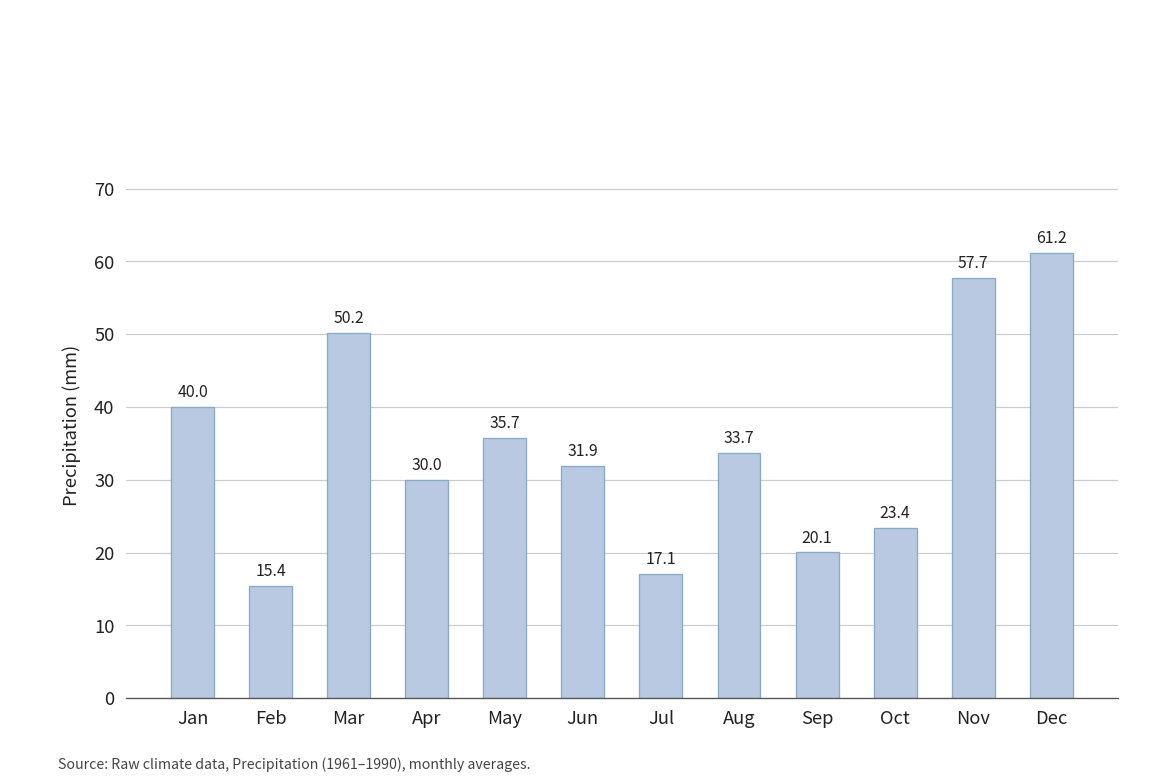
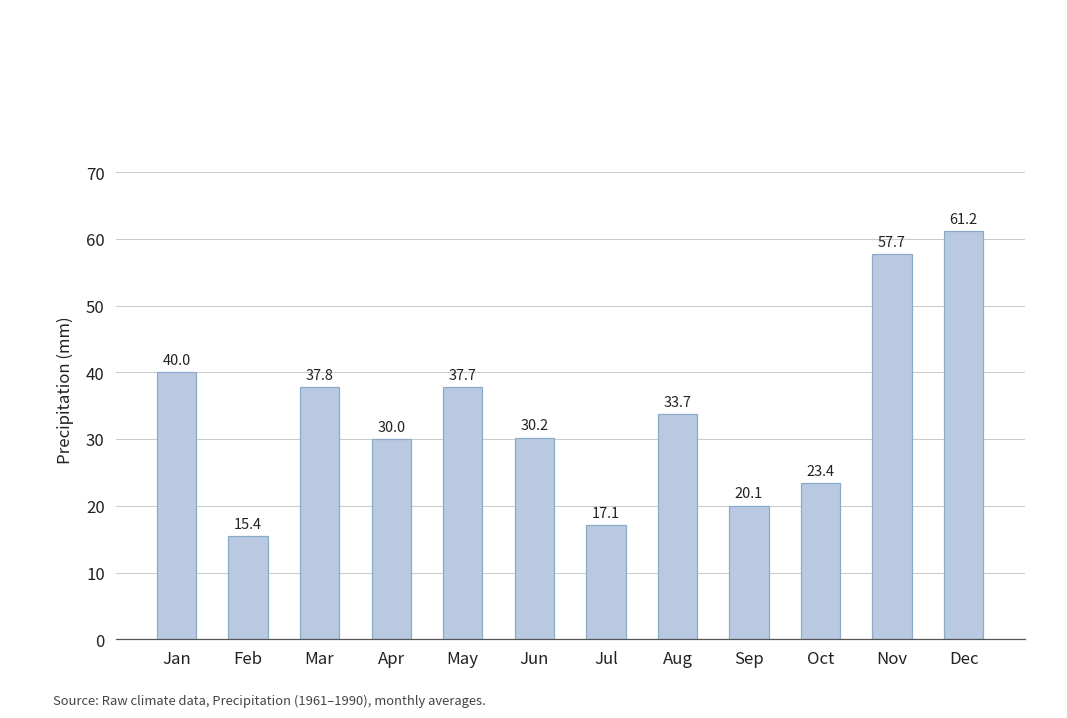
Mar: 50.2 -> 37.8
May: 35.7 -> 37.7
Jun: 31.9 -> 30.2
